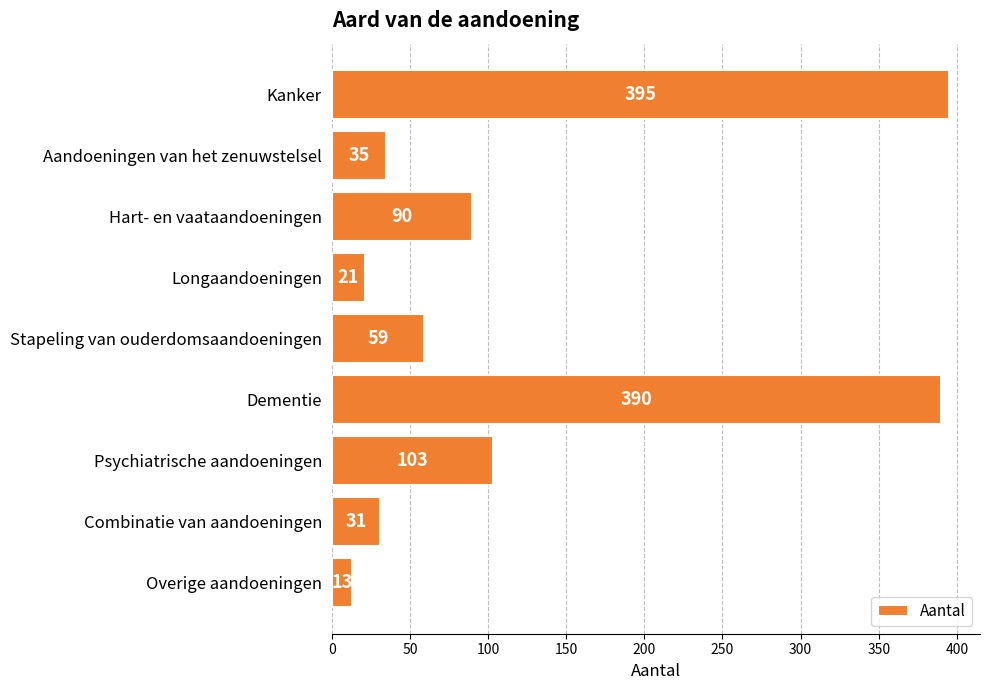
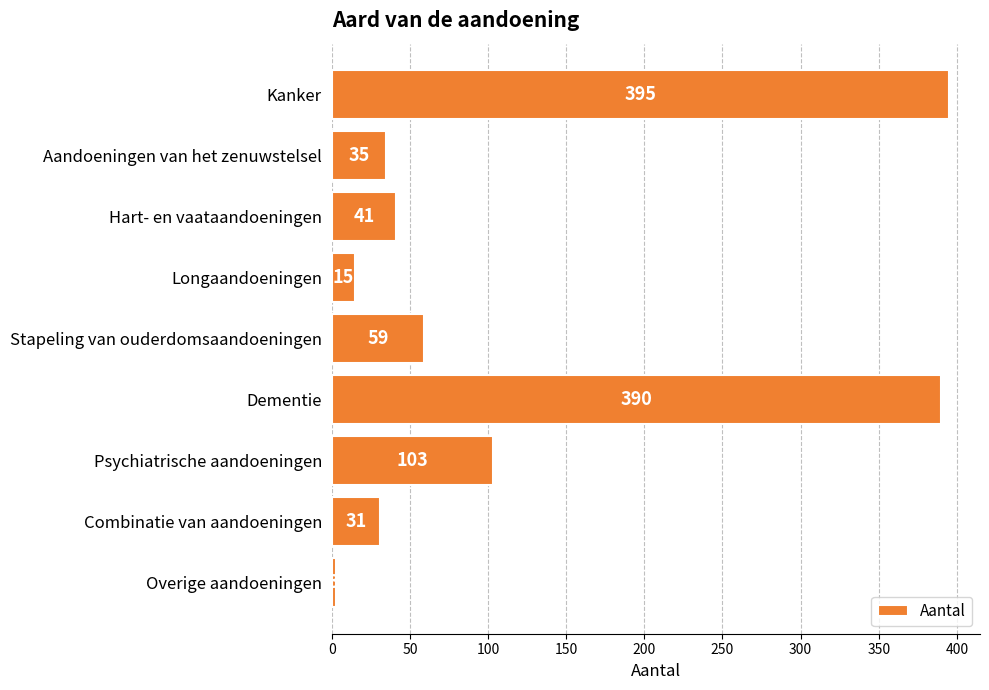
Hart- en vaataandoeningen: 90 -> 41
Longaandoeningen: 21 -> 15
Overige aandoeningen: 13 -> 3
